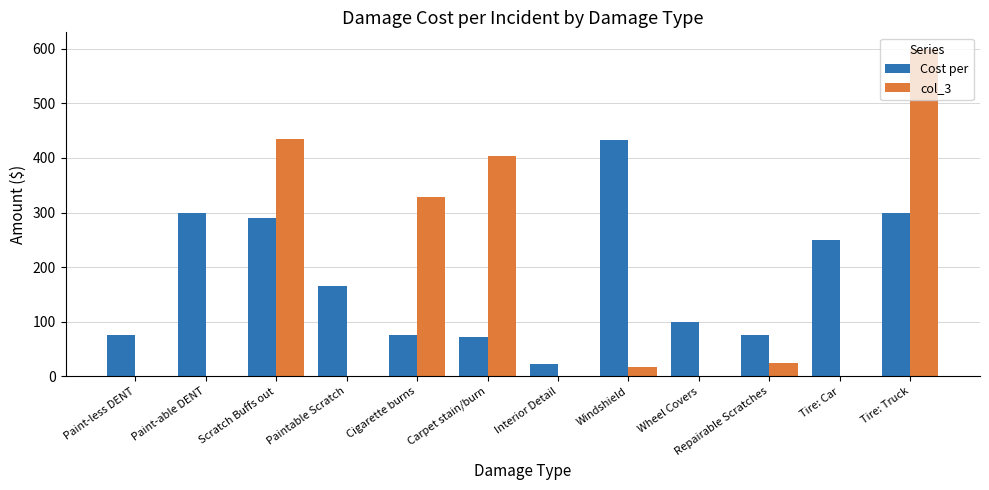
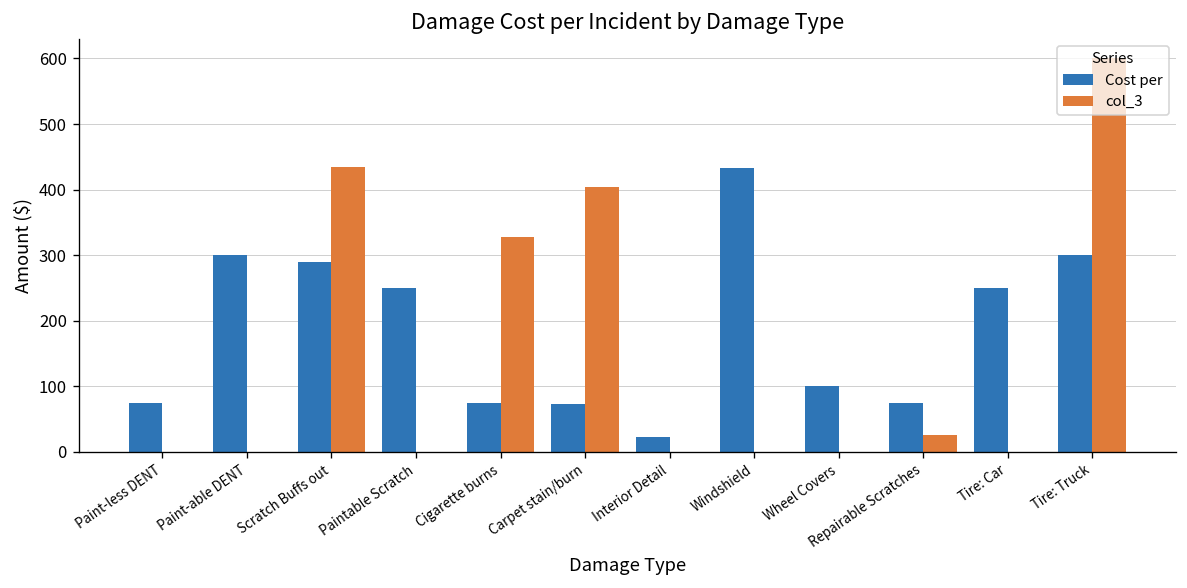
Cost per, Paintable Scratch: 170 -> 250
col_3, Windshield: 20 -> 0
